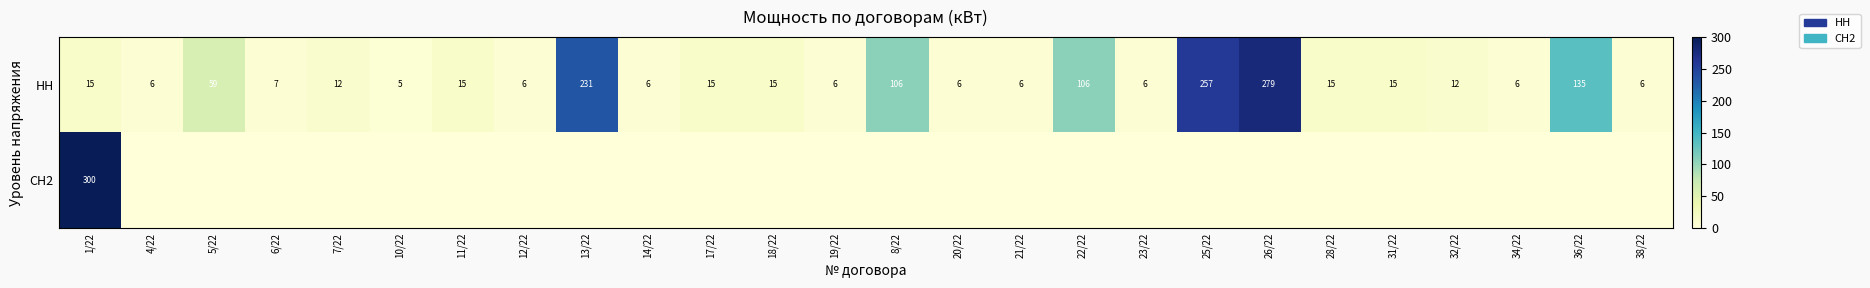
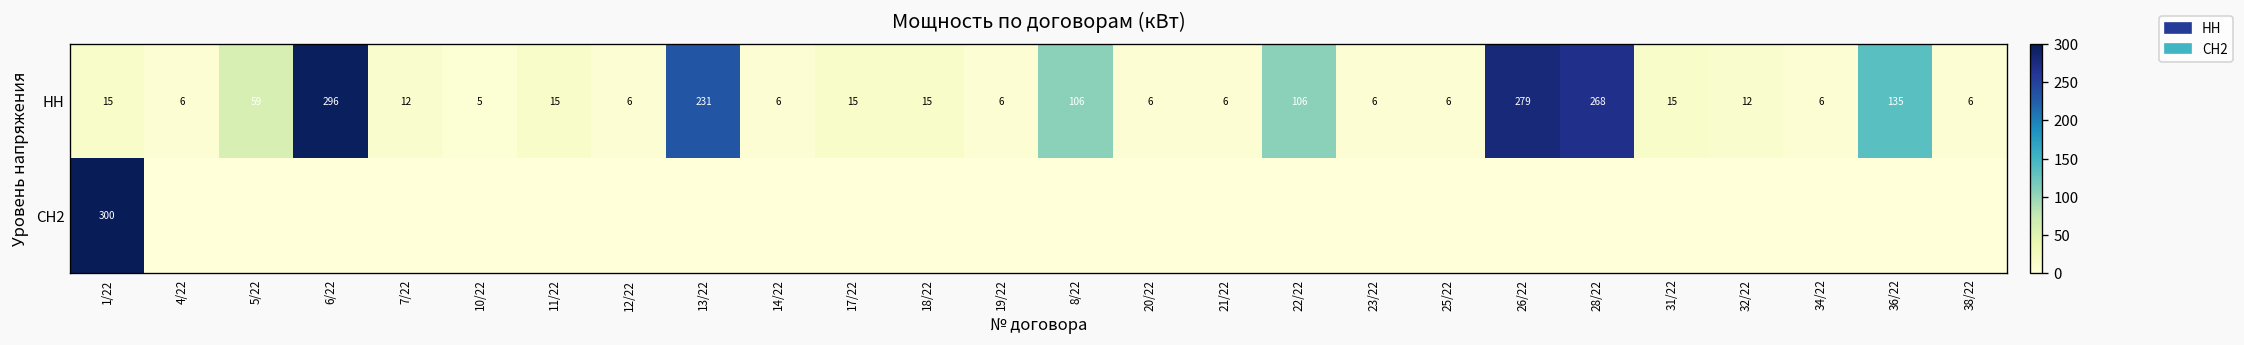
НН, 6/22: 7 -> 296
НН, 25/22: 257 -> 6
НН, 28/22: 15 -> 268
